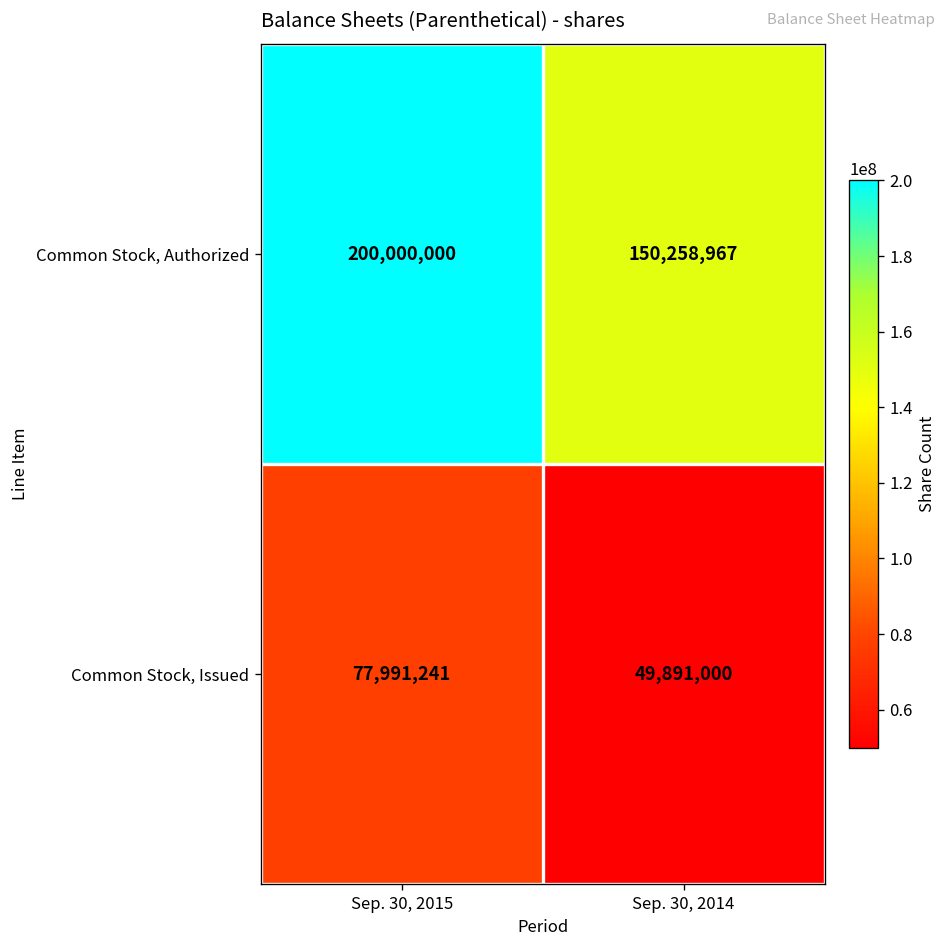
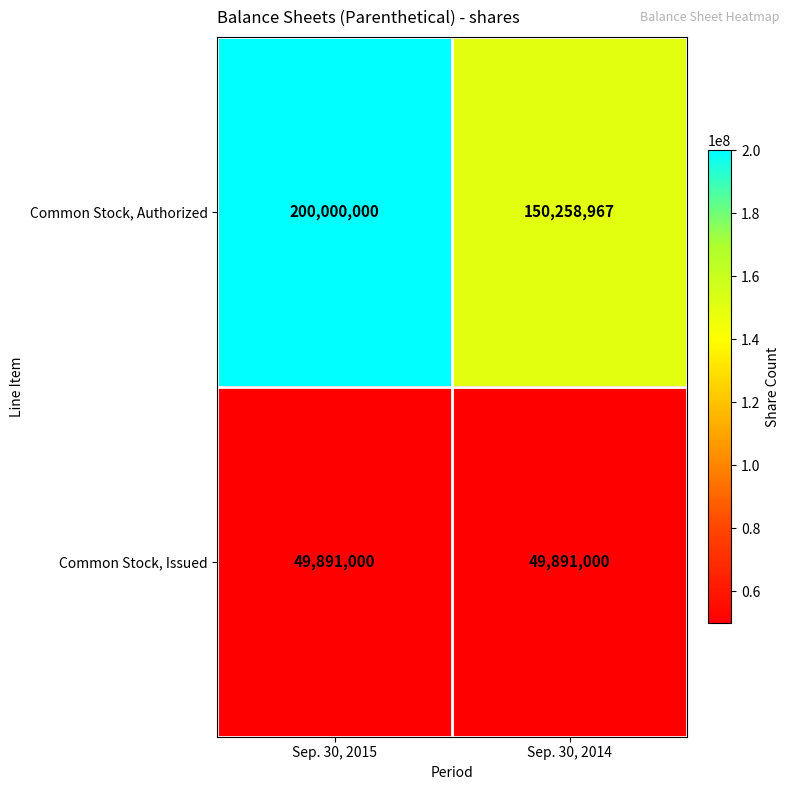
Common Stock, Issued, Sep. 30, 2015: 77,991,241 -> 49,891,000
